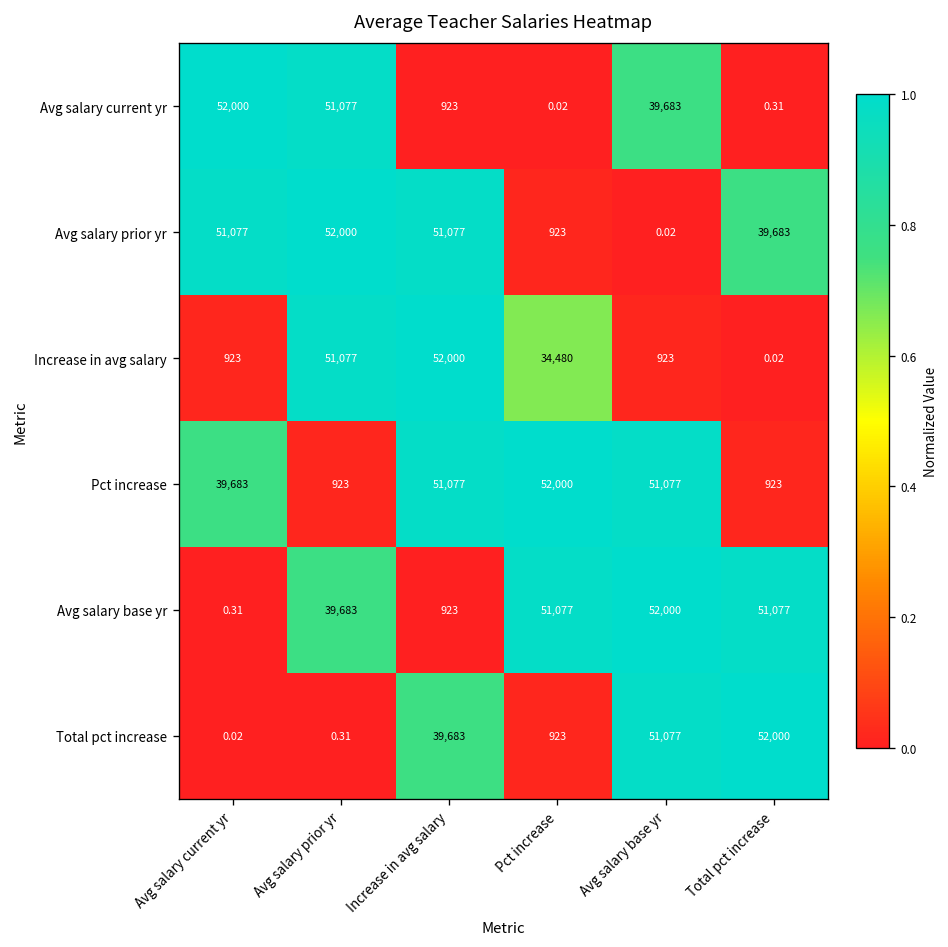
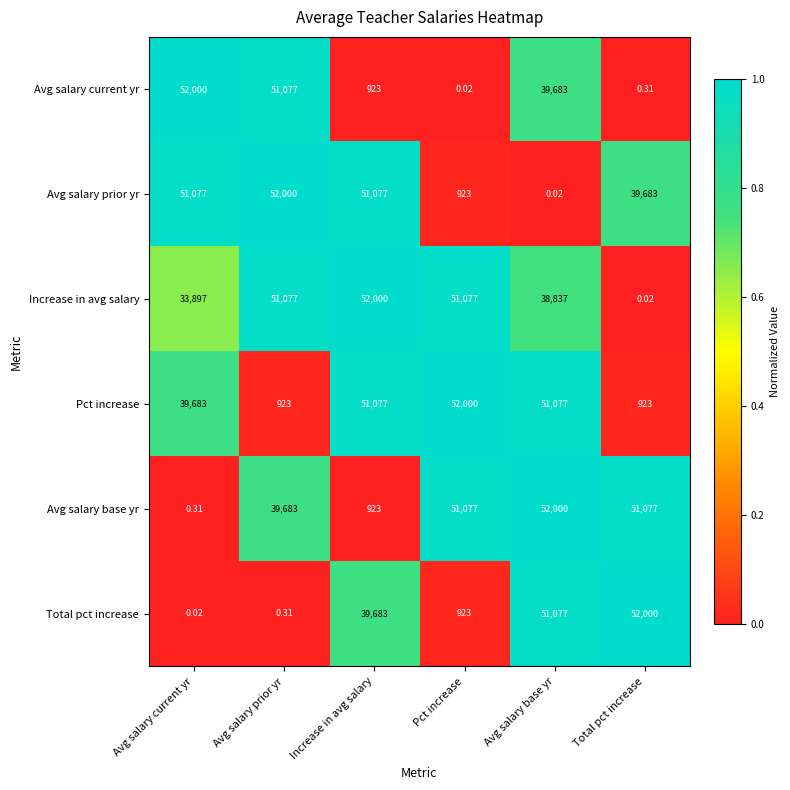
Increase in avg salary, Avg salary current yr: 923 -> 33,897
Increase in avg salary, Pct increase: 34,480 -> 51,077
Increase in avg salary, Avg salary base yr: 923 -> 38,837
